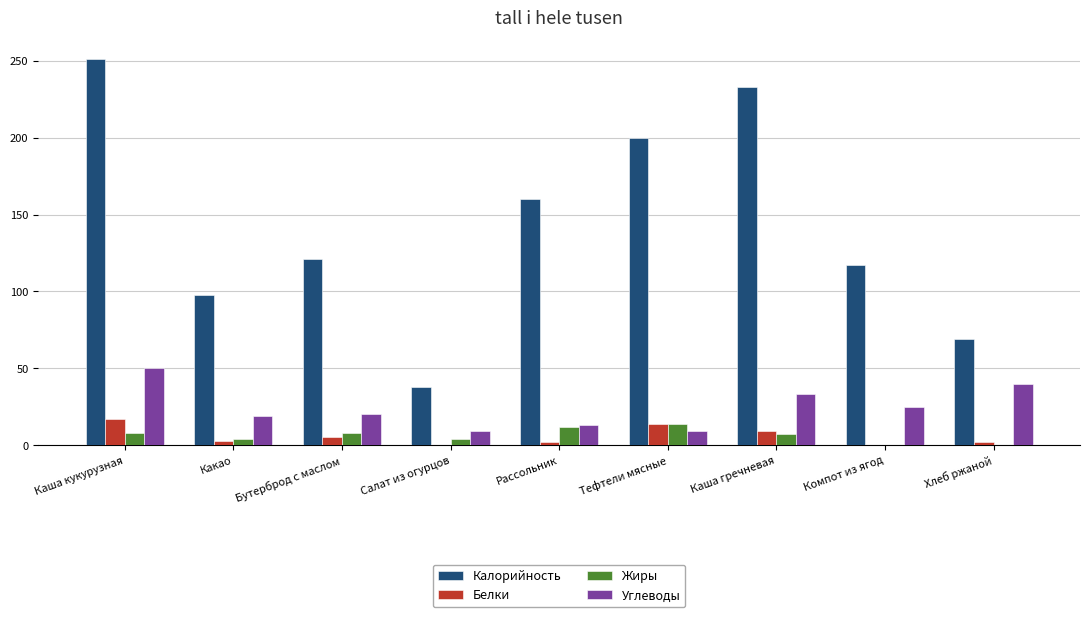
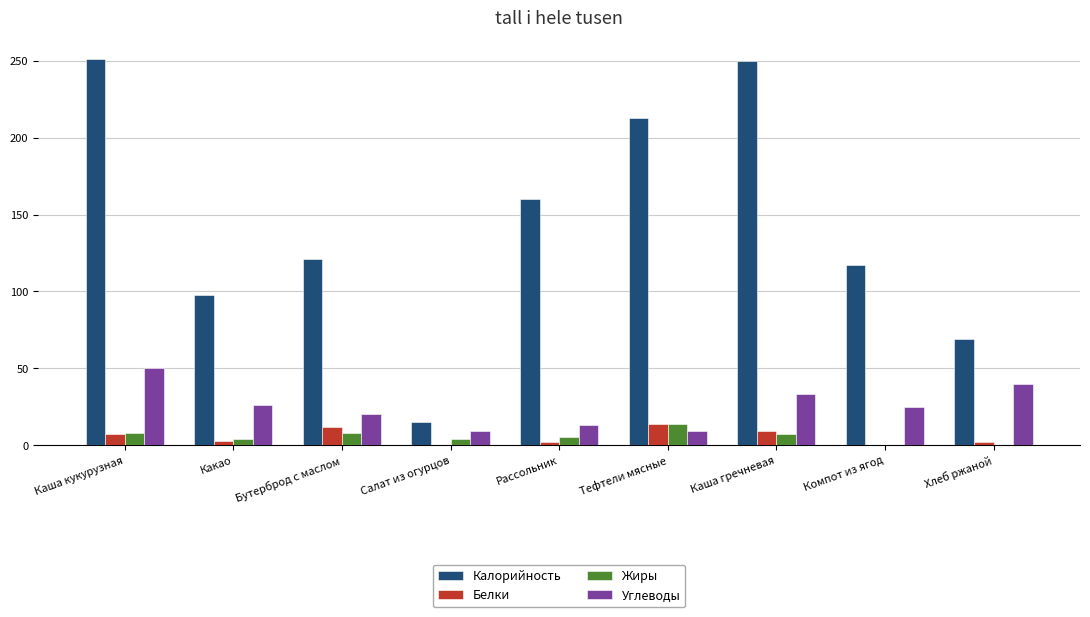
Белки, Каша кукурузная: 17 -> 7
Углеводы, Какао: 19 -> 26
Белки, Бутерброд с маслом: 5 -> 12
Калорийность, Салат из огурцов: 38 -> 15
Жиры, Рассольник: 12 -> 5
Калорийность, Тефтели мясные: 200 -> 213
Калорийность, Каша гречневая: 233 -> 250
